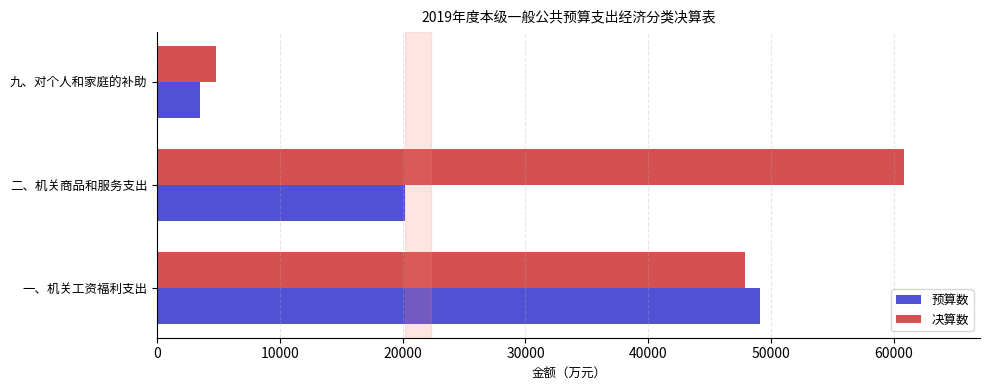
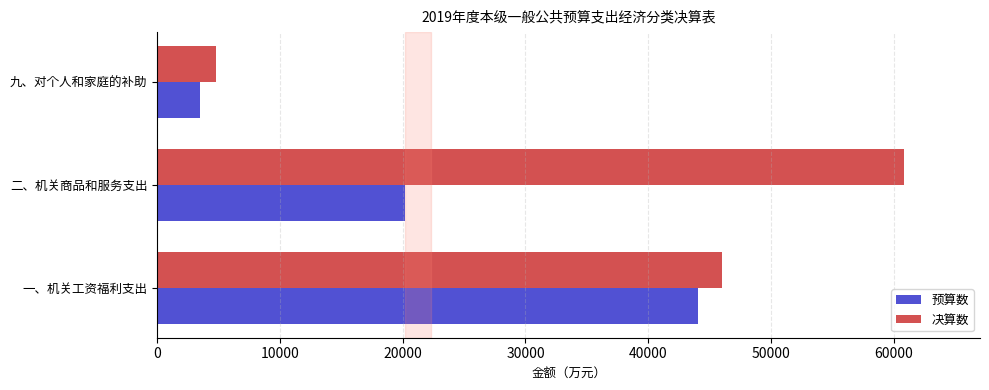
决算数, 一、机关工资福利支出: 47900 -> 46000
预算数, 一、机关工资福利支出: 49100 -> 44000
